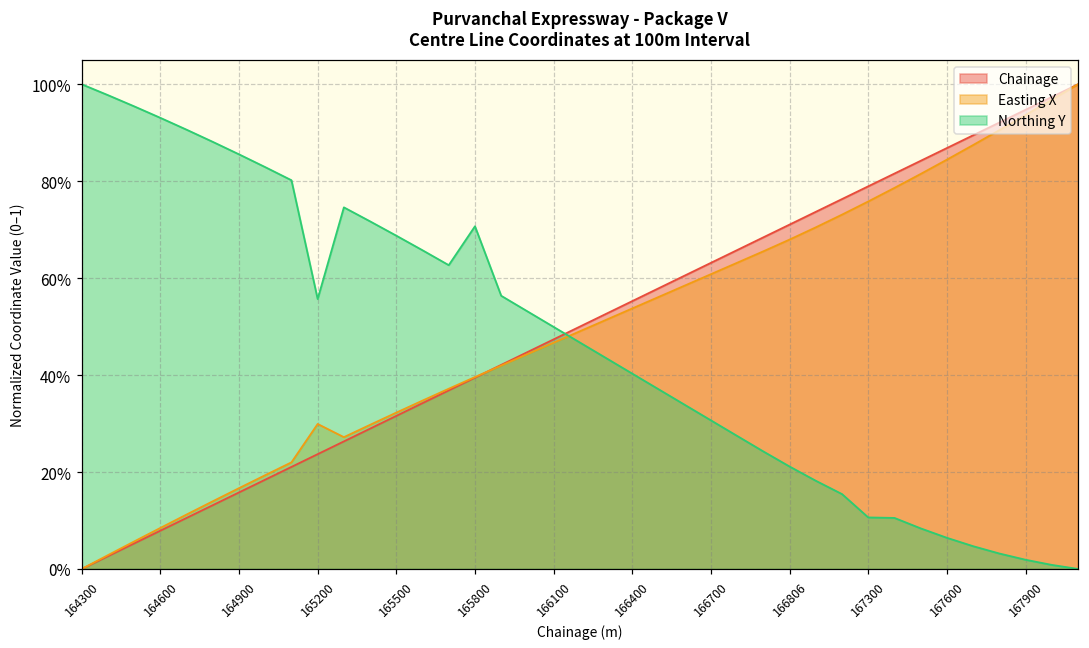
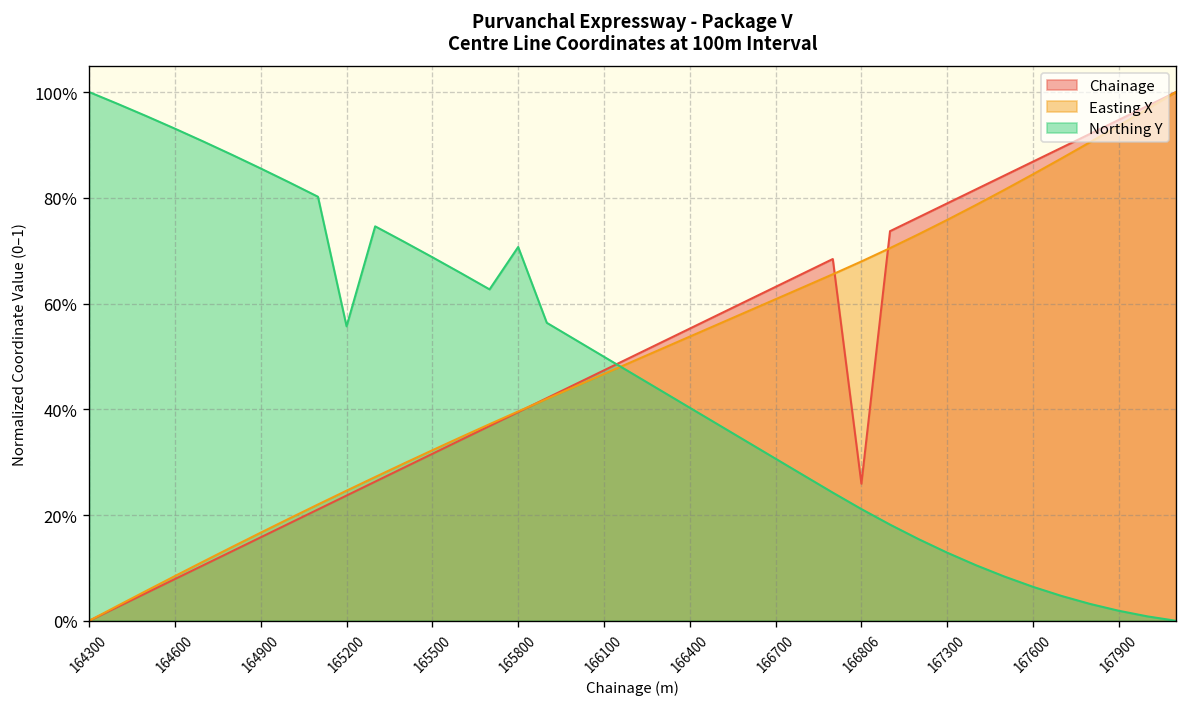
Easting X, 165200: 30% -> 25%
Chainage, 166806: 71% -> 26%
Northing Y, 167300: 11% -> 13%
